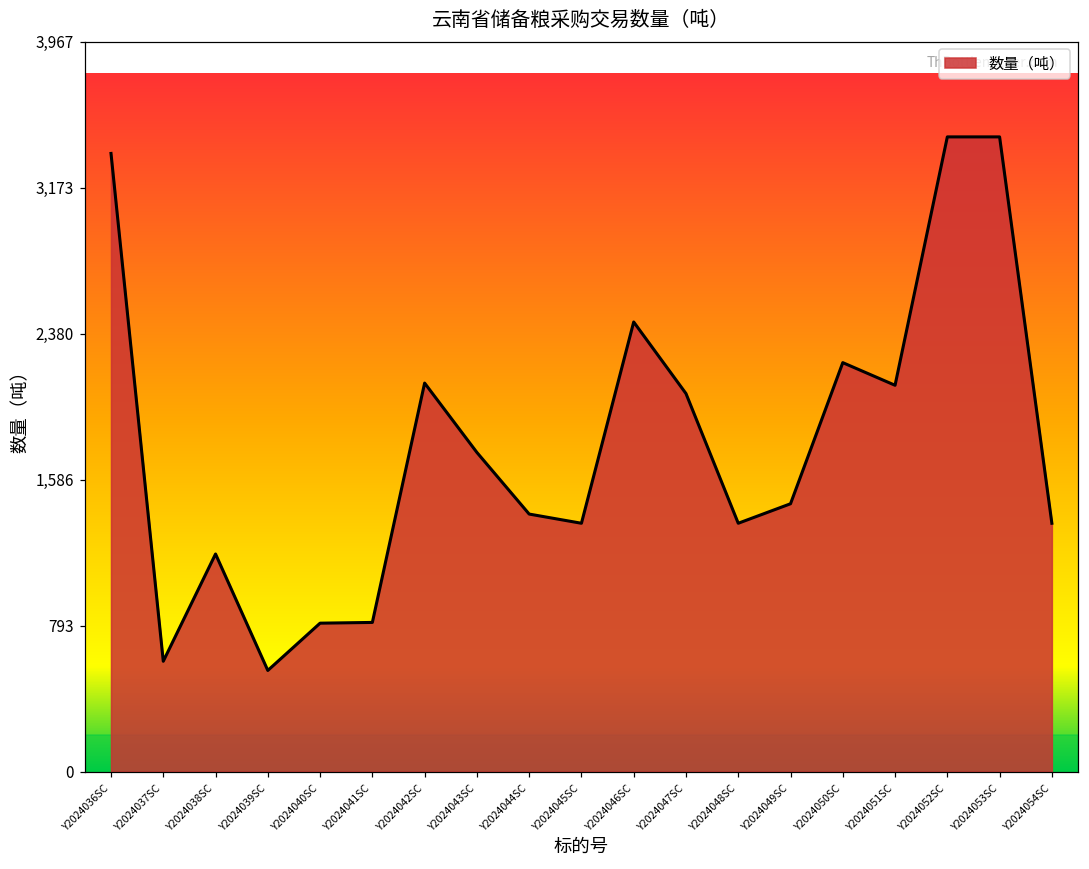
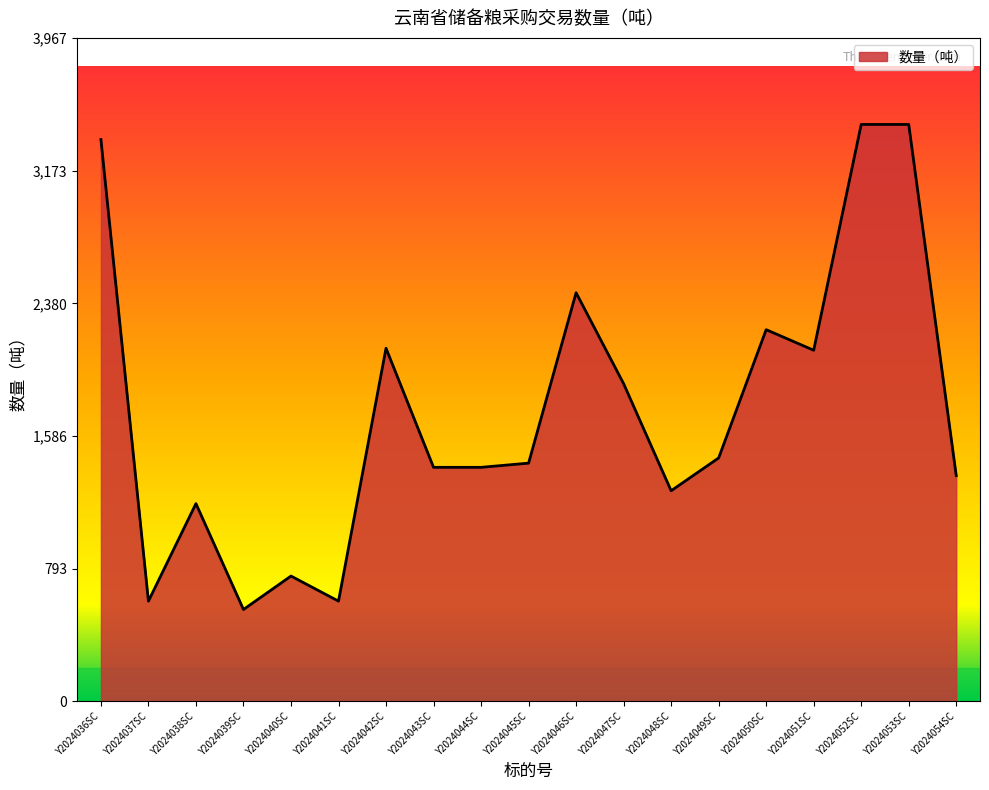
Y2024040SC: 810 -> 750
Y2024041SC: 810 -> 600
Y2024043SC: 1,730 -> 1,400
Y2024045SC: 1,350 -> 1,420
Y2024047SC: 2,050 -> 1,900
Y2024048SC: 1,350 -> 1,260
